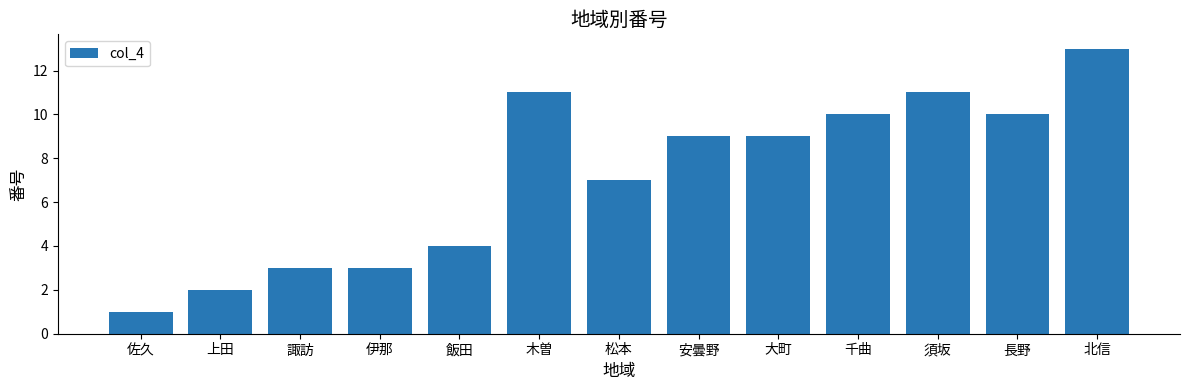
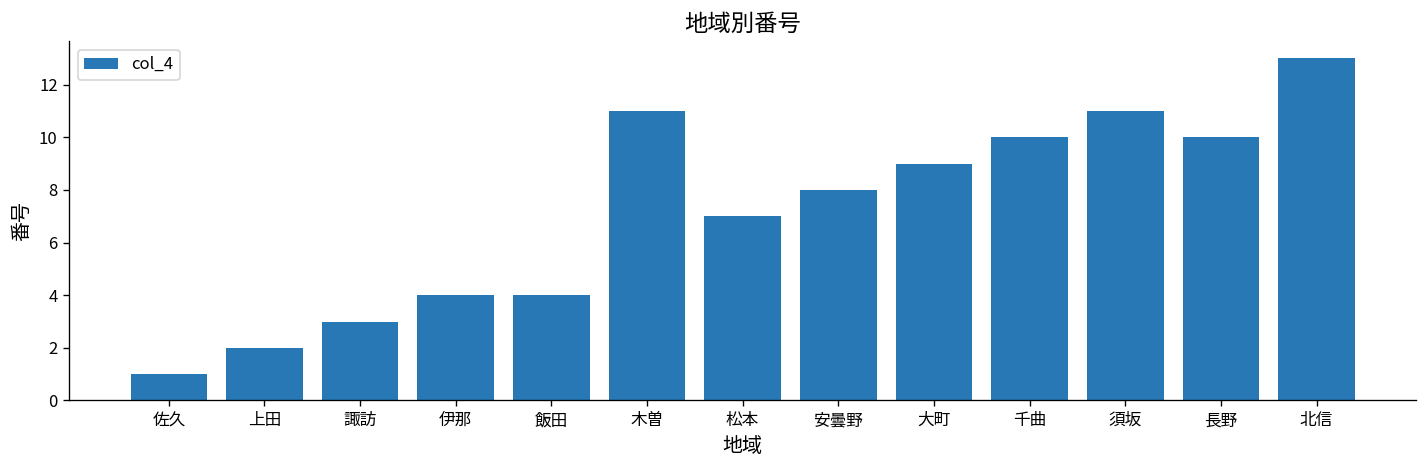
伊那: 3 -> 4
安曇野: 9 -> 8
